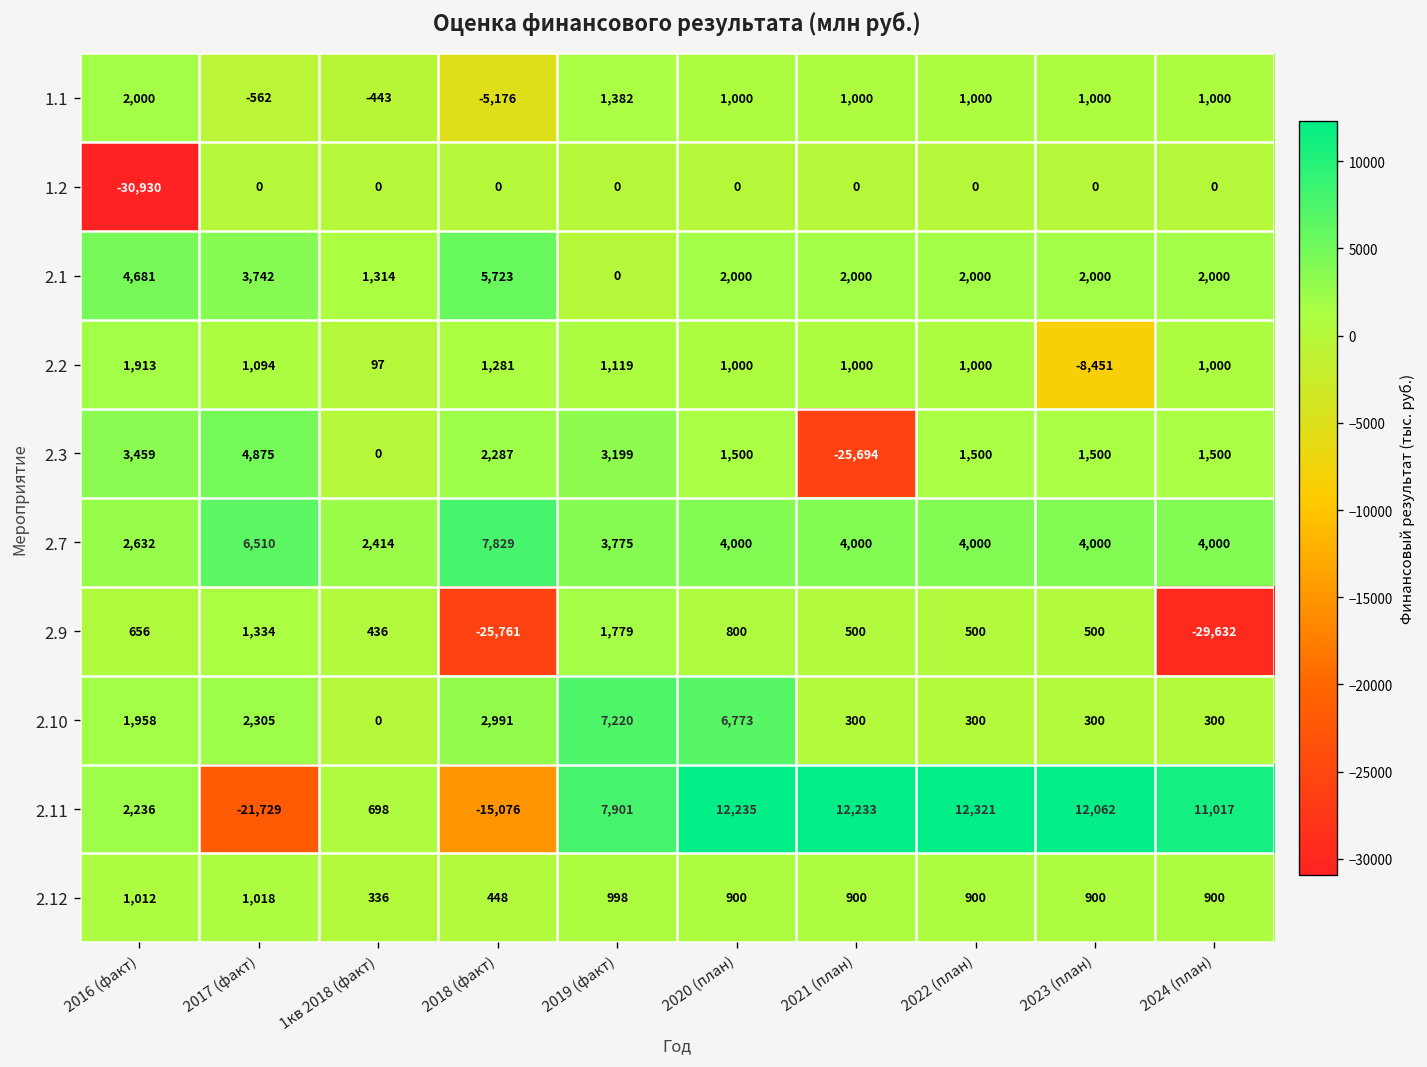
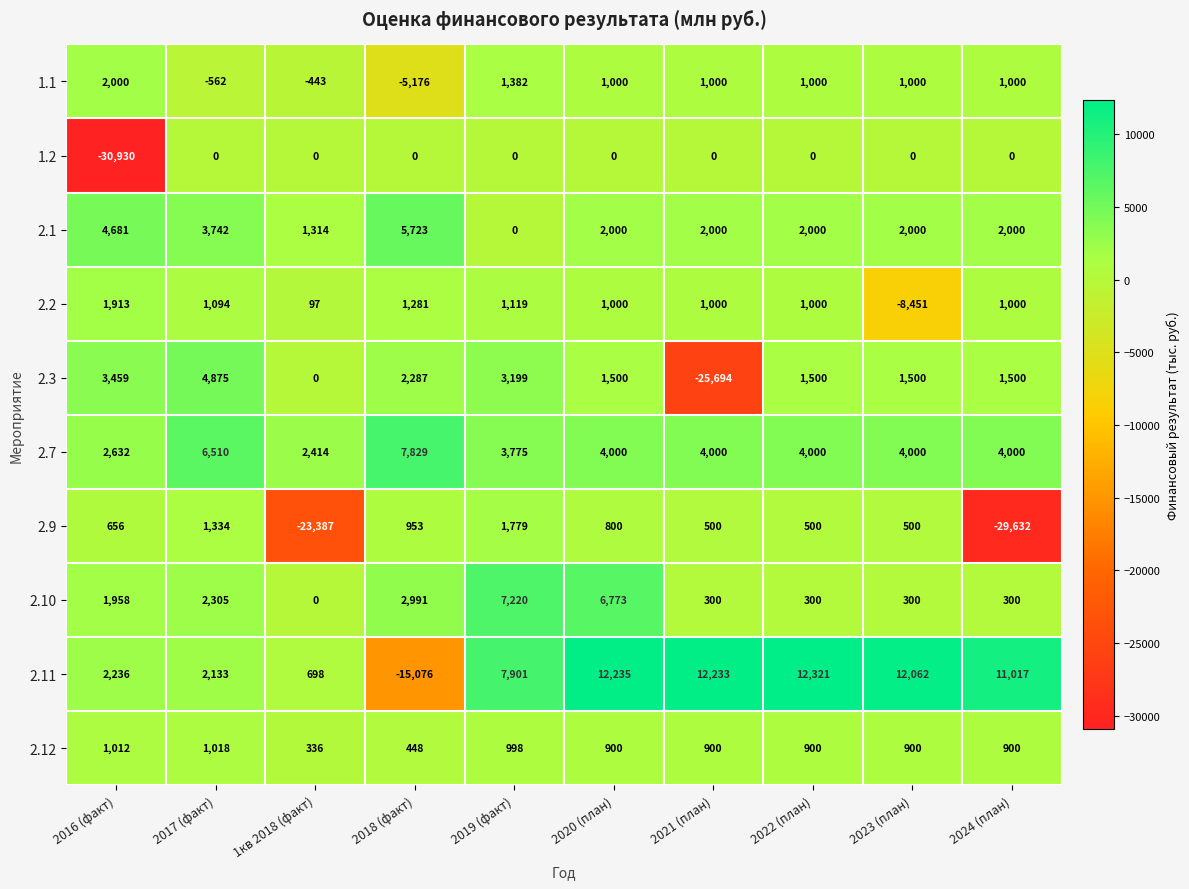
2.9, 1кв 2018 (факт): 436 -> -23,387
2.9, 2018 (факт): -25,761 -> 953
2.11, 2017 (факт): -21,729 -> 2,133
